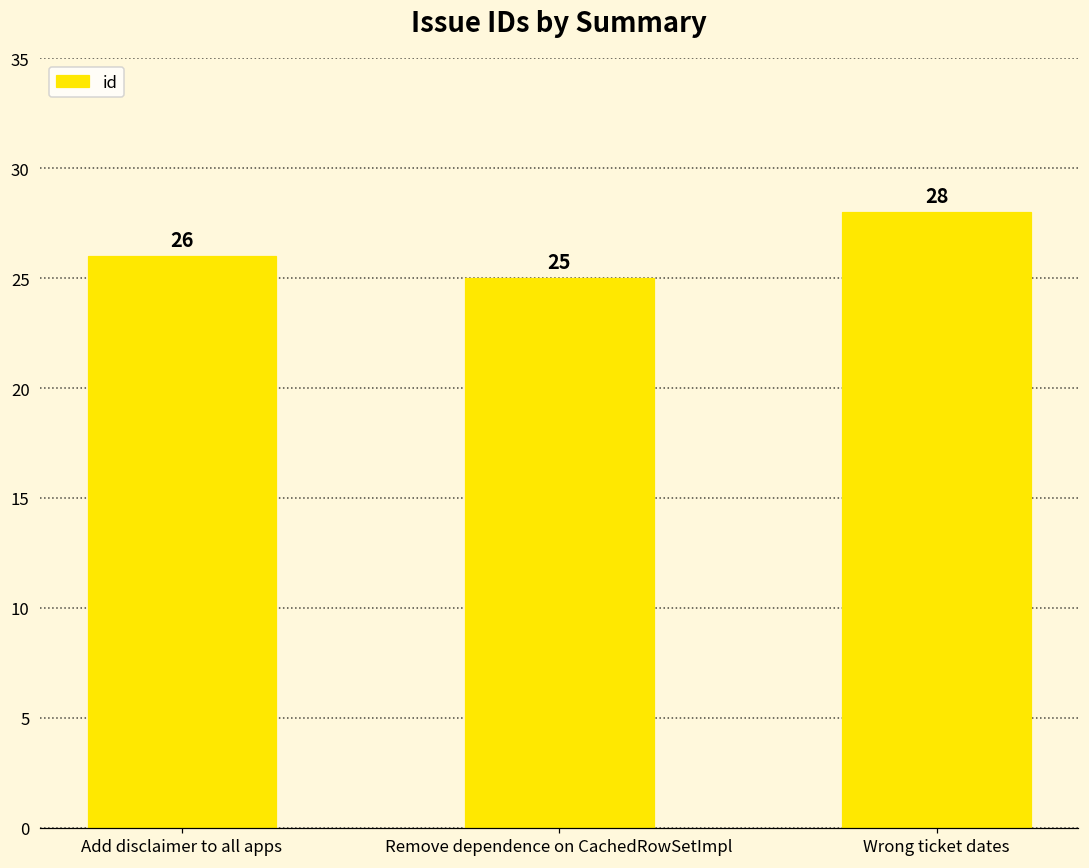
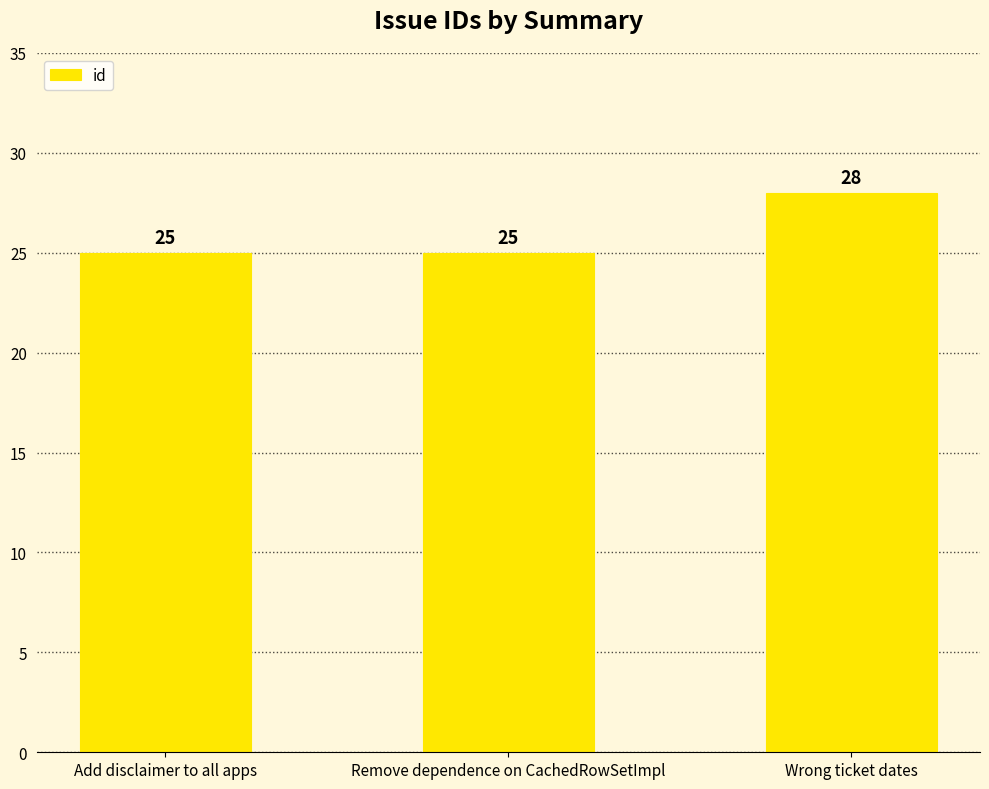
Add disclaimer to all apps: 26 -> 25
